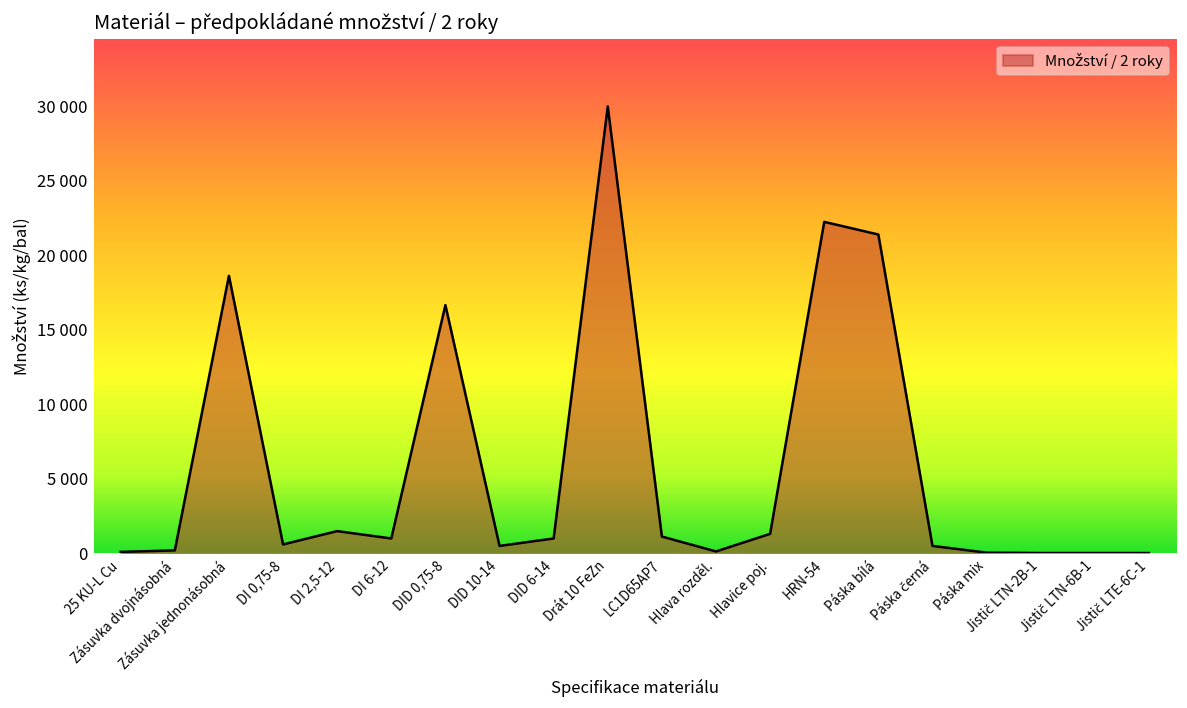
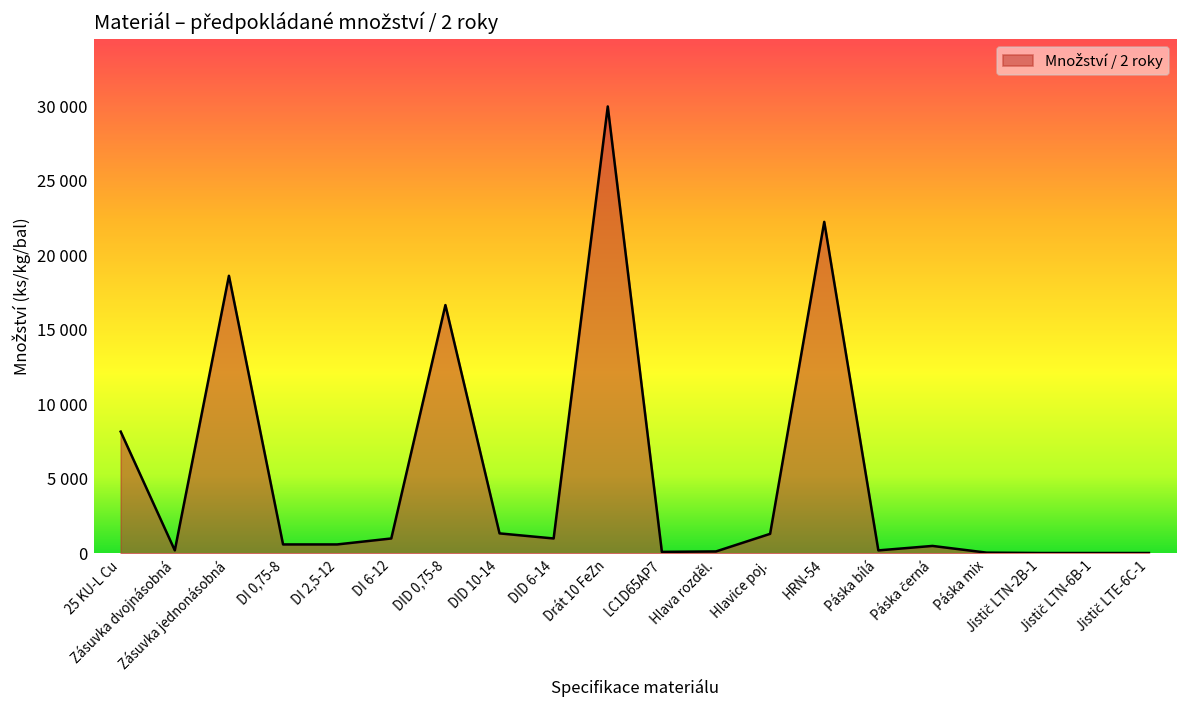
25 KU-L Cu: 100 -> 8200
DI 2,5-12: 1500 -> 600
DID 10-14: 500 -> 1300
LC1D65AP7: 1100 -> 100
Páska bílá: 21400 -> 200
